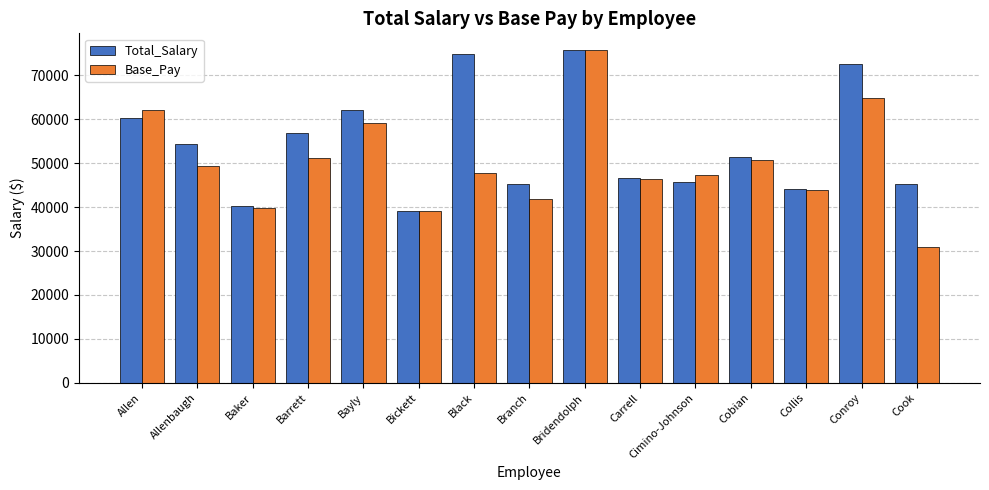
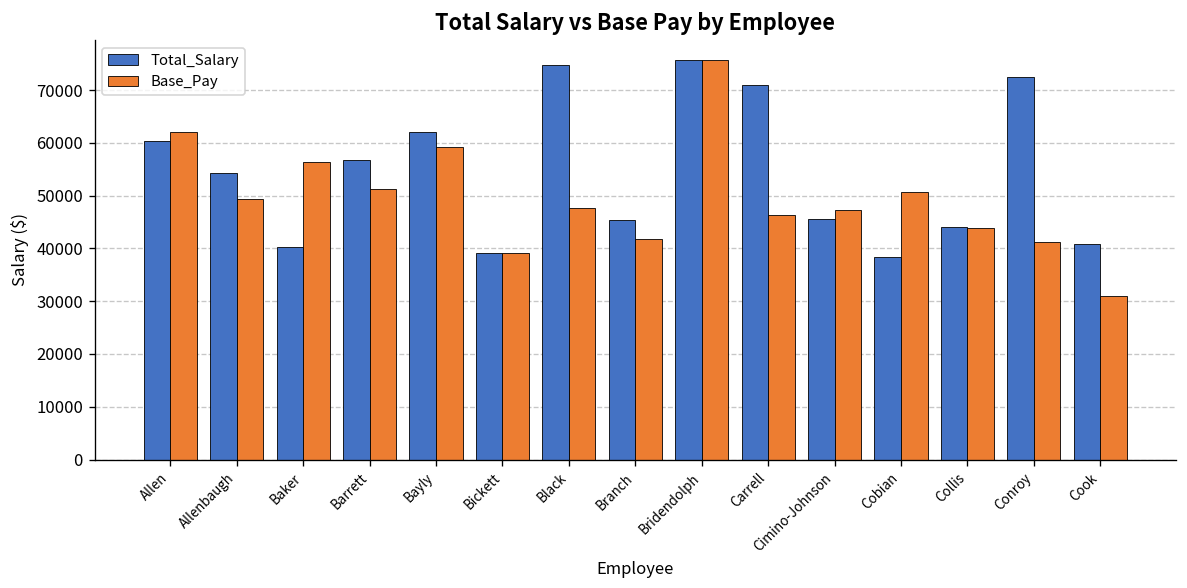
Base_Pay, Baker: 40000 -> 56000
Total_Salary, Carrell: 47000 -> 71000
Total_Salary, Cobian: 51000 -> 38000
Base_Pay, Conroy: 65000 -> 41000
Total_Salary, Cook: 45000 -> 41000
